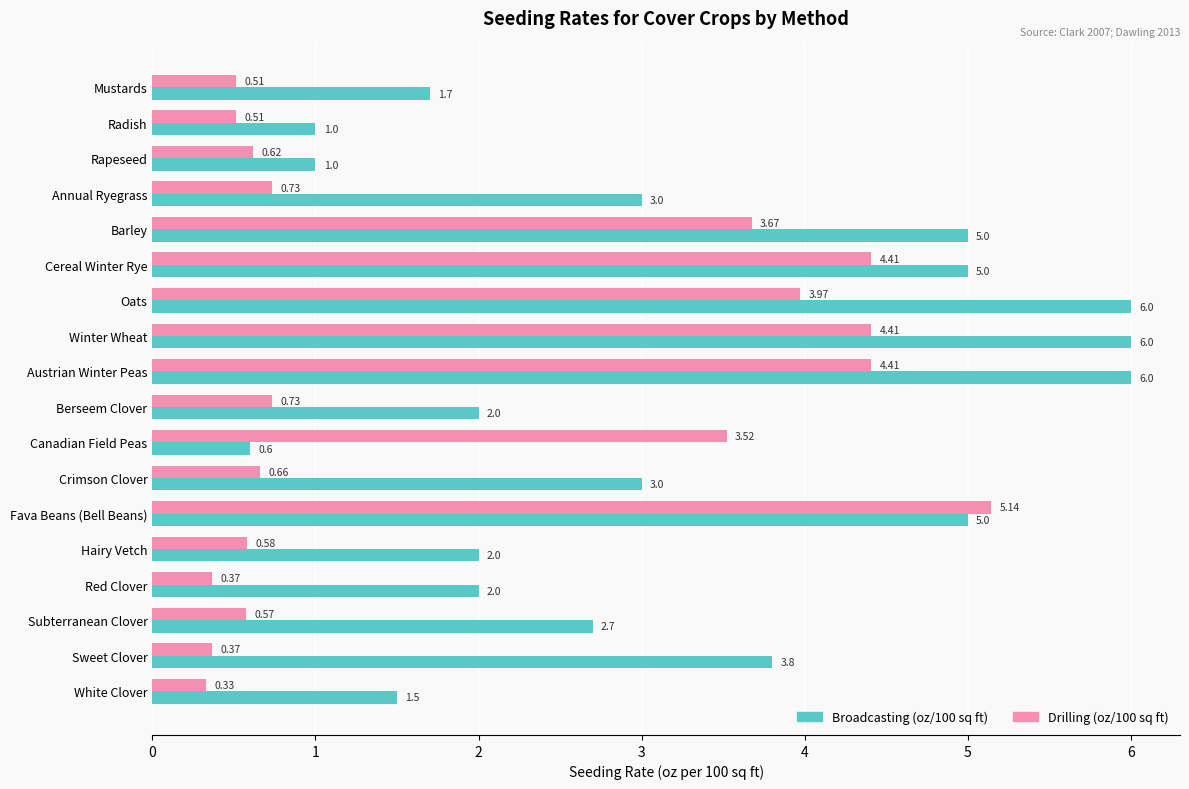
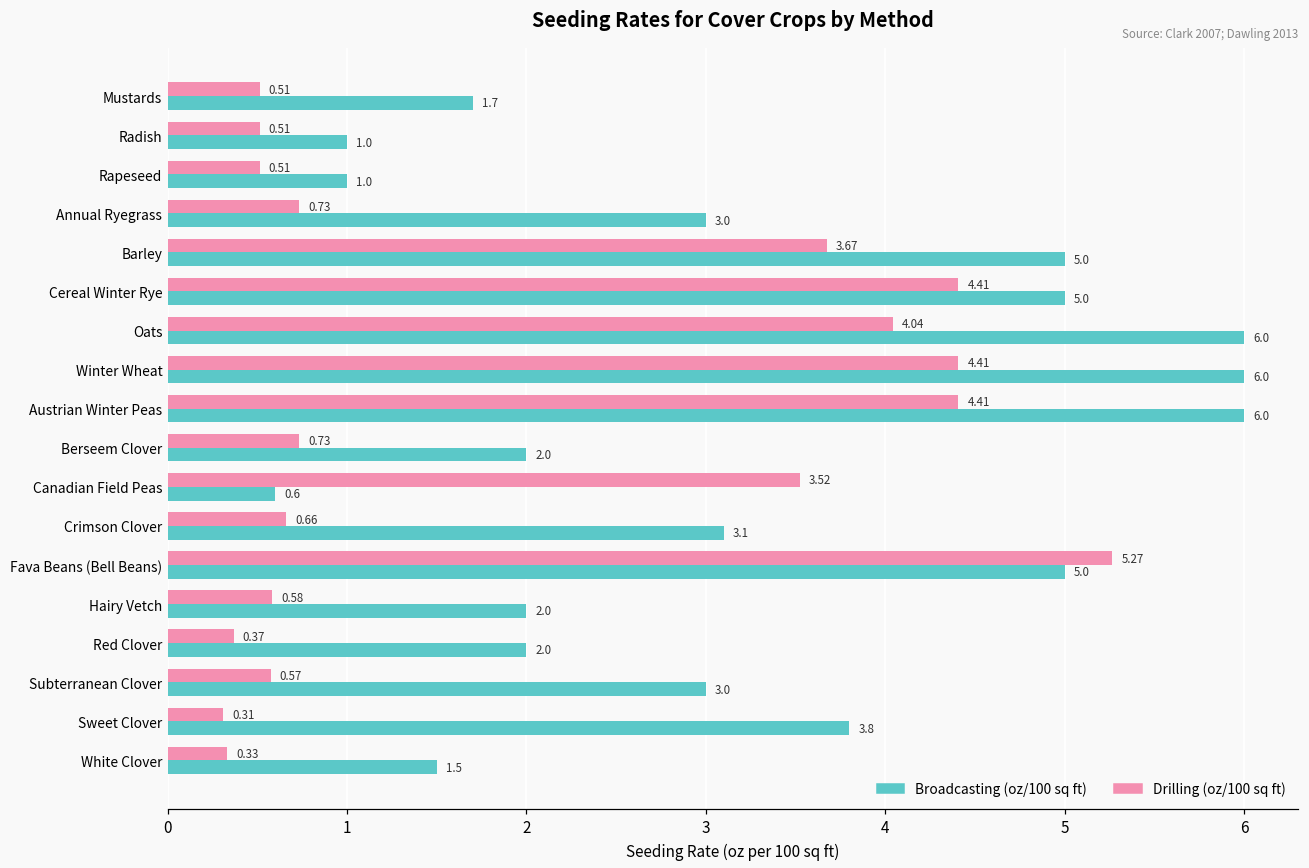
Drilling (oz/100 sq ft), Rapeseed: 0.62 -> 0.51
Drilling (oz/100 sq ft), Oats: 3.97 -> 4.04
Broadcasting (oz/100 sq ft), Crimson Clover: 3.0 -> 3.1
Drilling (oz/100 sq ft), Fava Beans (Bell Beans): 5.14 -> 5.27
Broadcasting (oz/100 sq ft), Subterranean Clover: 2.7 -> 3.0
Drilling (oz/100 sq ft), Sweet Clover: 0.37 -> 0.31
